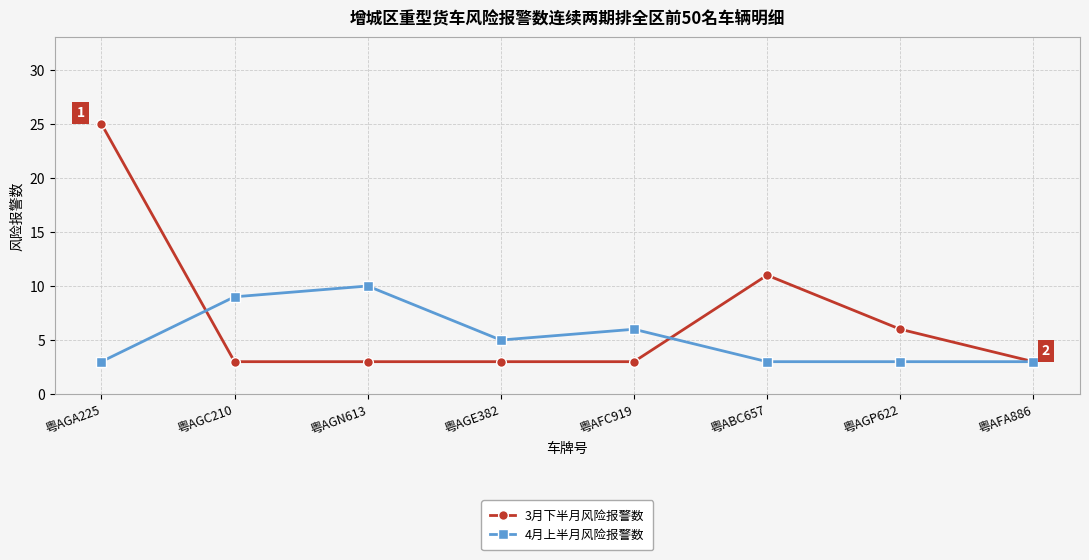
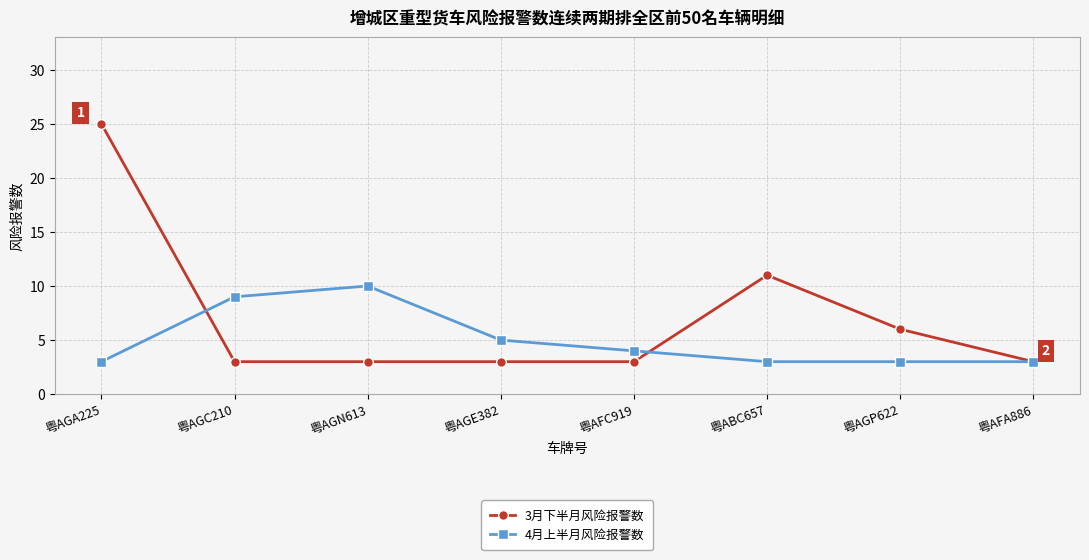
4月上半月风险报警数, 粤AFC919: 6 -> 4
